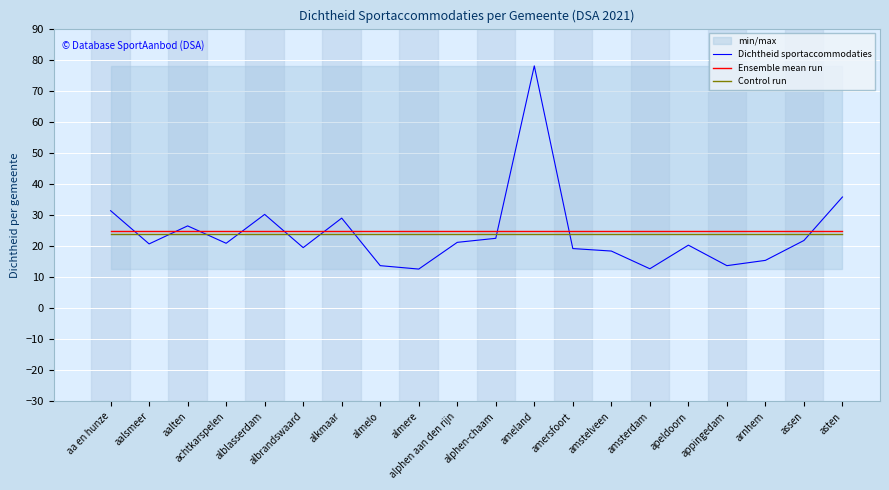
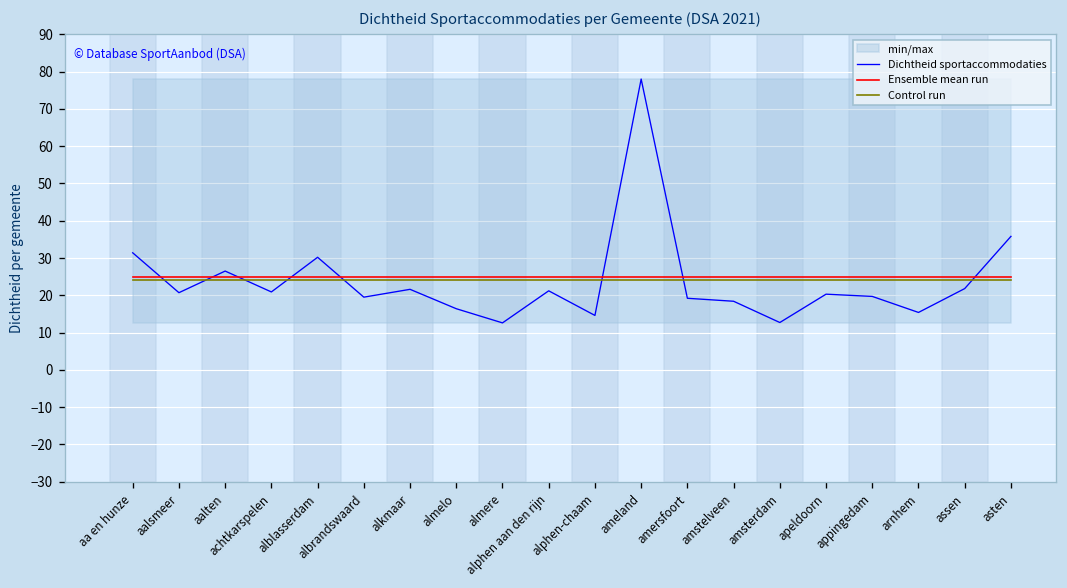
Dichtheid sportaccommodaties, alkmaar: 29 -> 22
Dichtheid sportaccommodaties, almelo: 14 -> 16
Dichtheid sportaccommodaties, alphen-chaam: 23 -> 15
Dichtheid sportaccommodaties, appingedam: 14 -> 20
